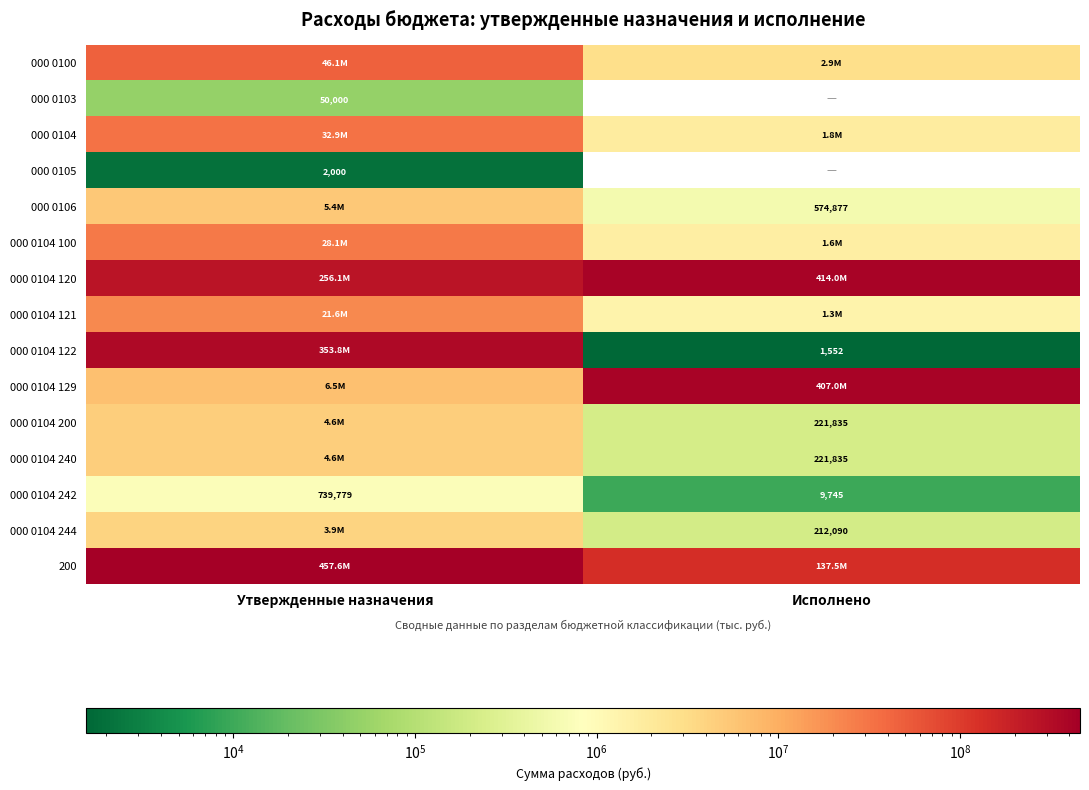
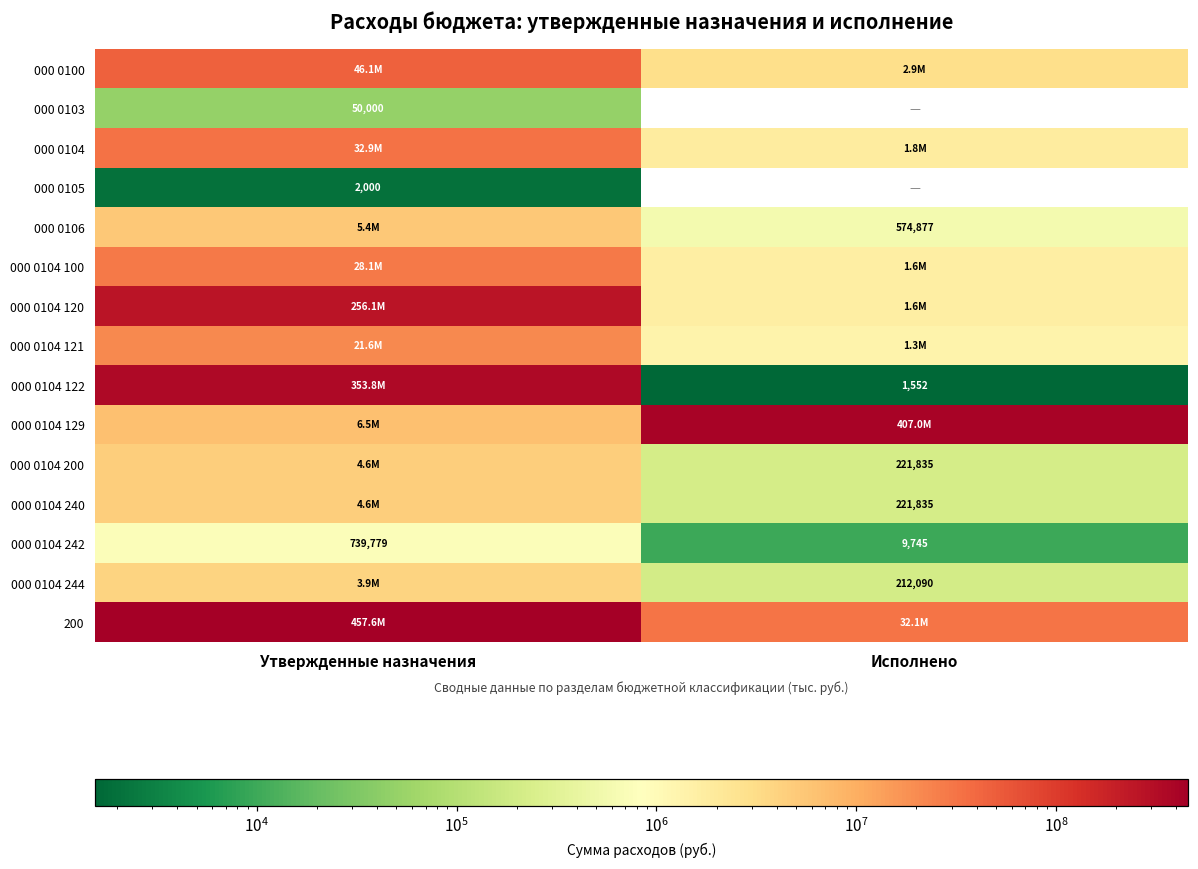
000 0104 120, Исполнено: 414.0M -> 1.6M
200, Исполнено: 137.5M -> 32.1M
